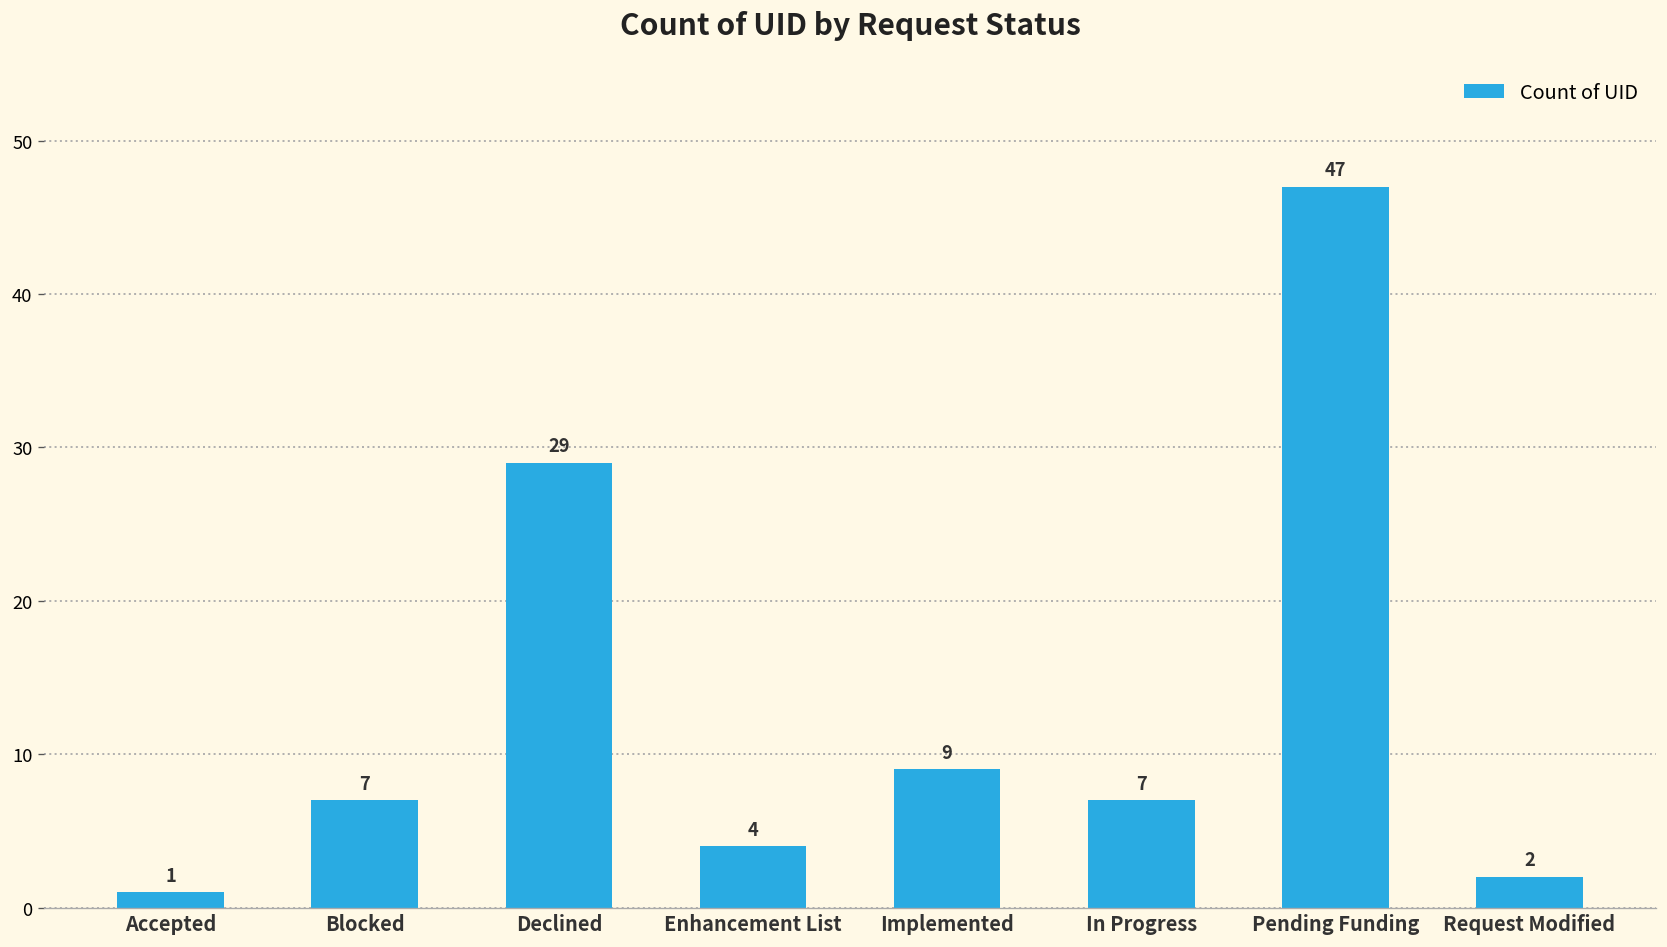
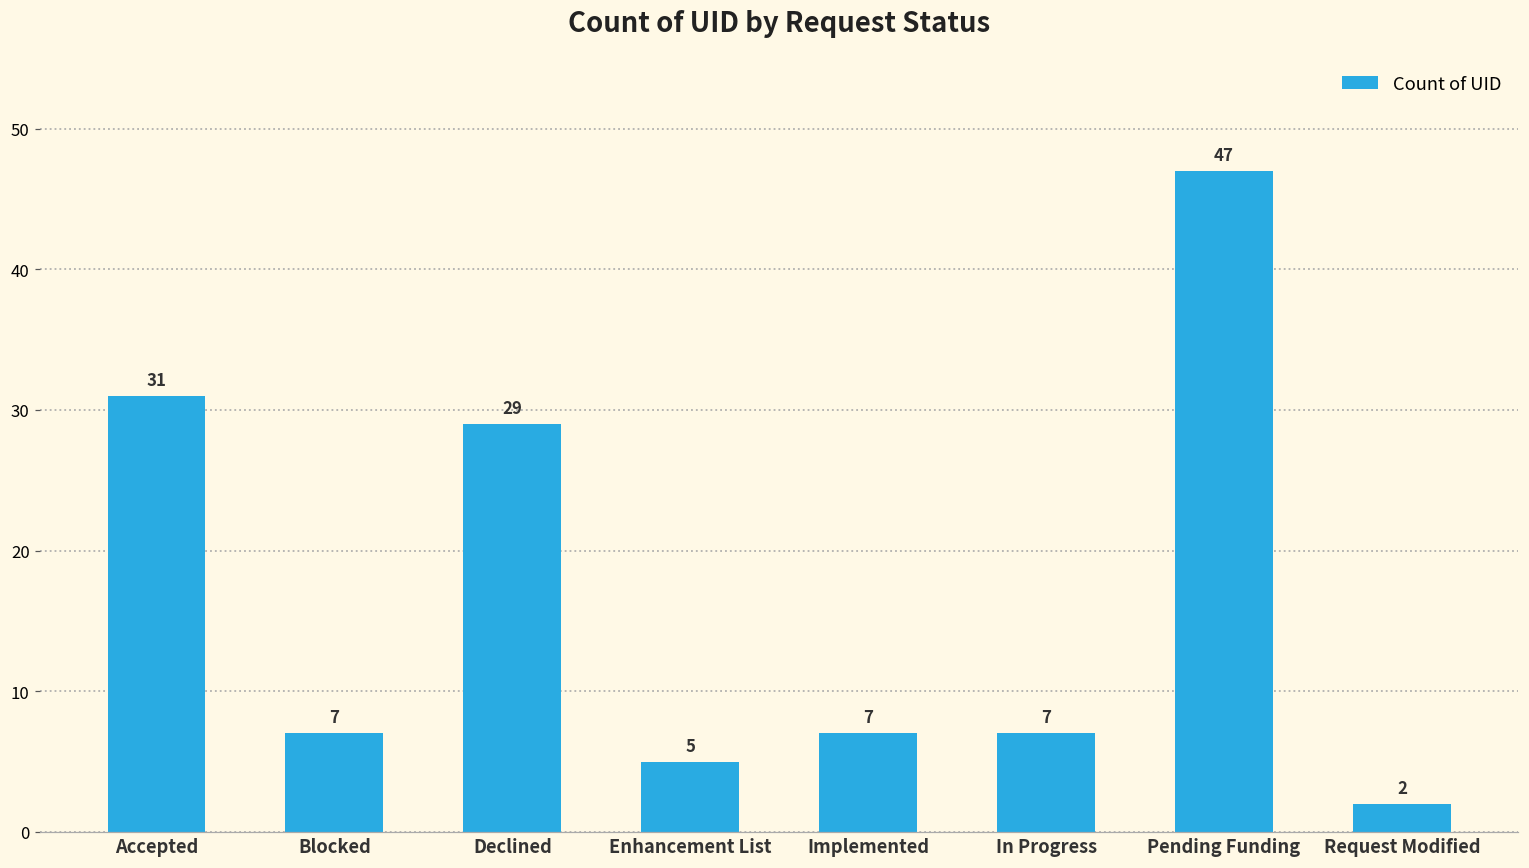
Accepted: 1 -> 31
Enhancement List: 4 -> 5
Implemented: 9 -> 7
